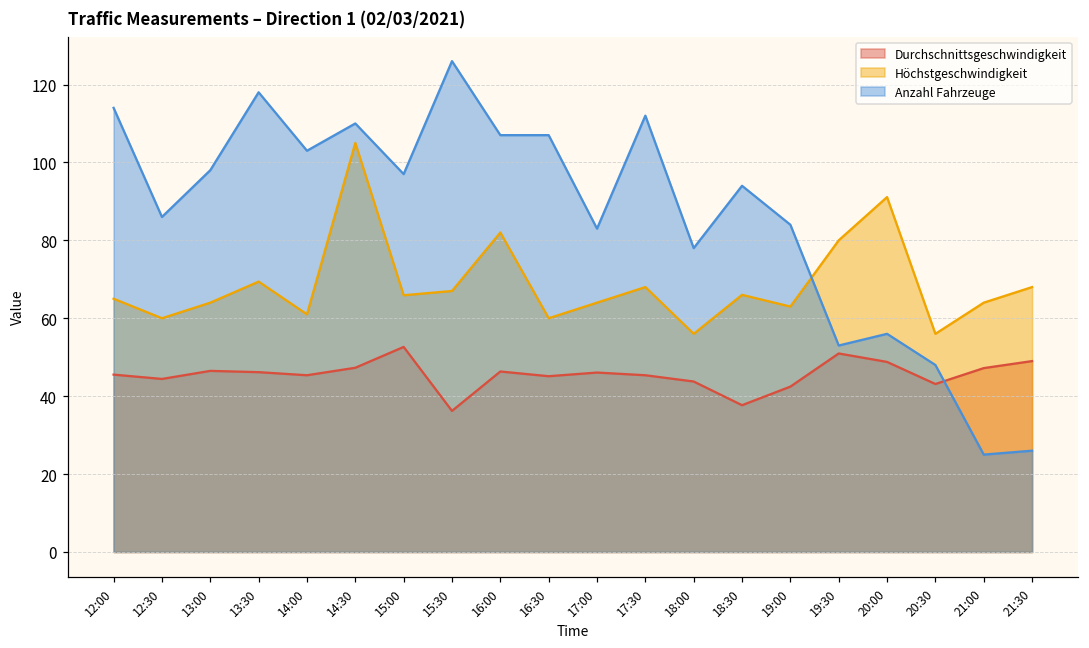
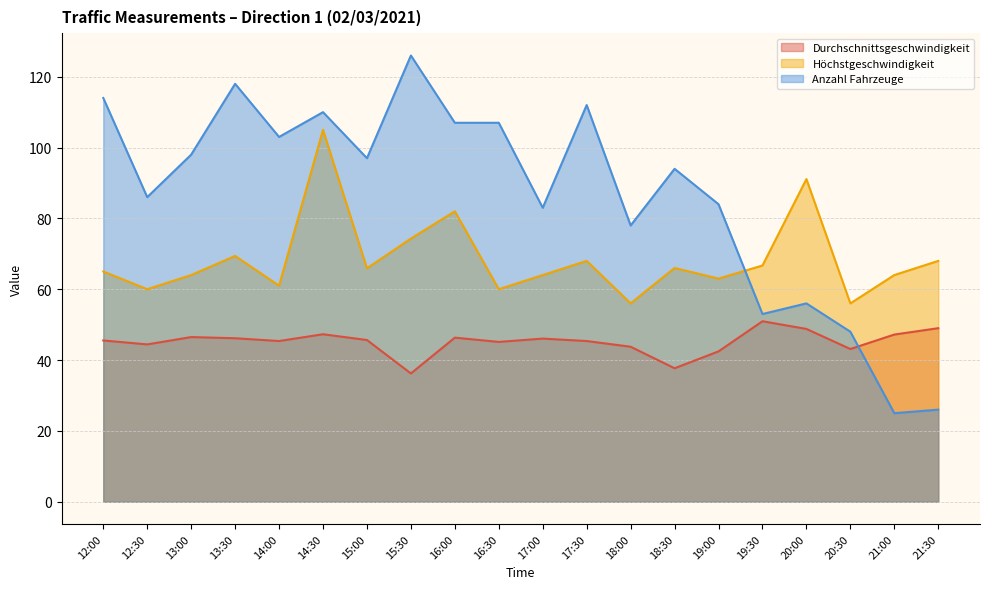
Durchschnittsgeschwindigkeit, 15:00: 53 -> 46
Höchstgeschwindigkeit, 15:30: 67 -> 74
Höchstgeschwindigkeit, 19:30: 80 -> 67
